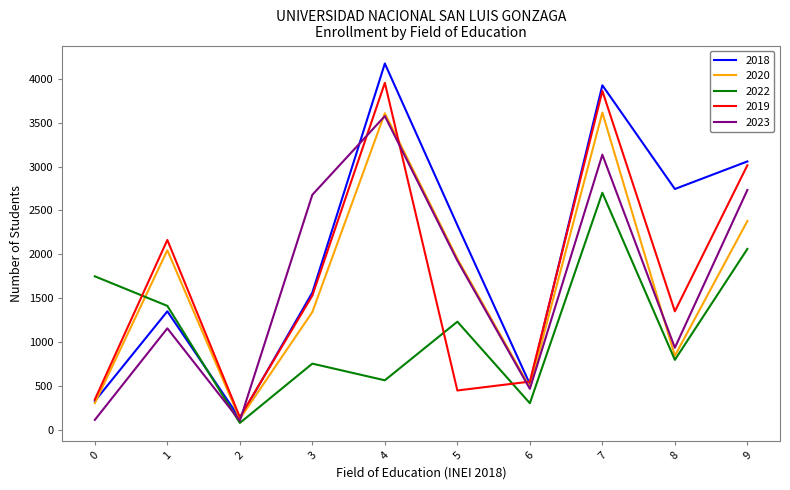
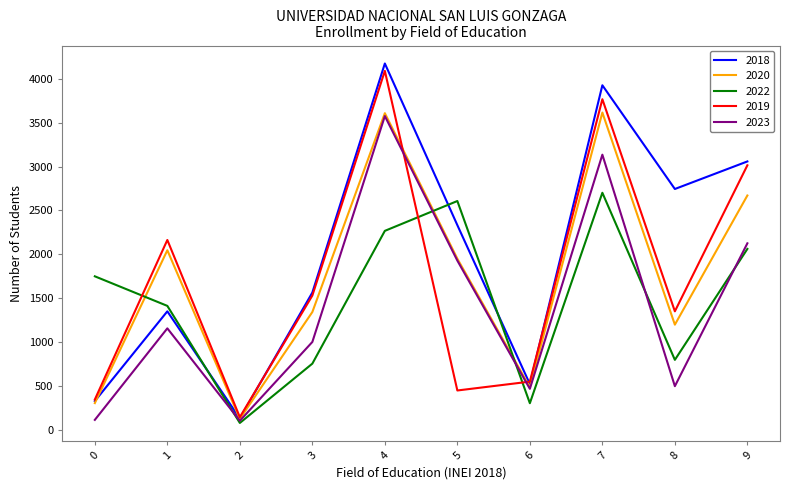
2023, 3: 2700 -> 1000
2022, 4: 600 -> 2300
2019, 4: 4000 -> 4100
2022, 5: 1200 -> 2600
2019, 7: 3900 -> 3800
2020, 8: 800 -> 1200
2023, 8: 900 -> 500
2020, 9: 2400 -> 2700
2023, 9: 2700 -> 2100
